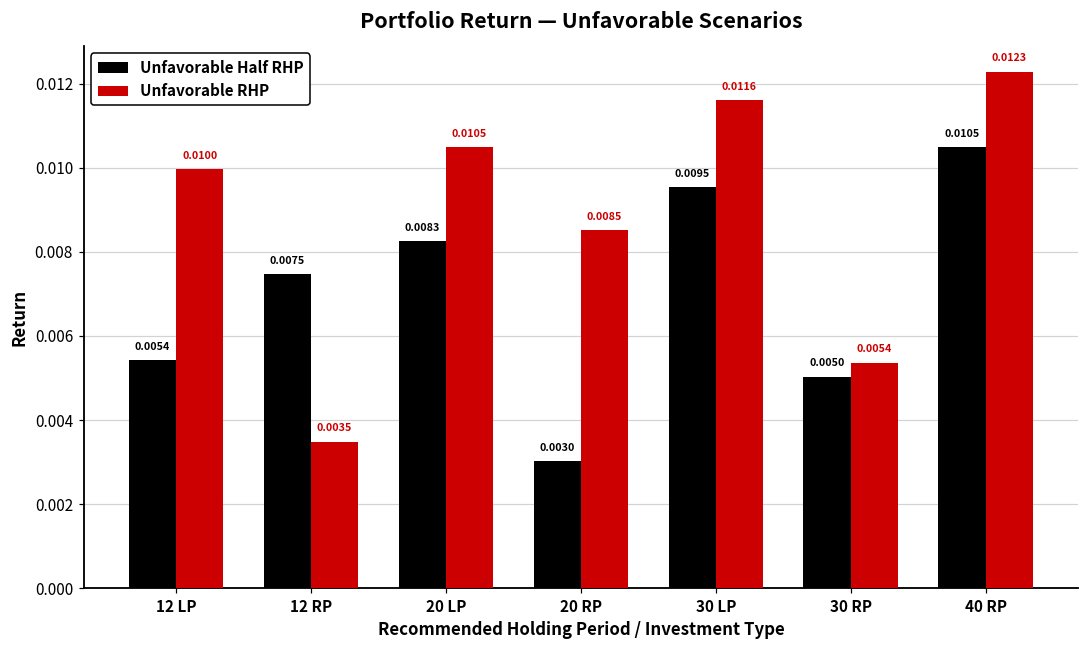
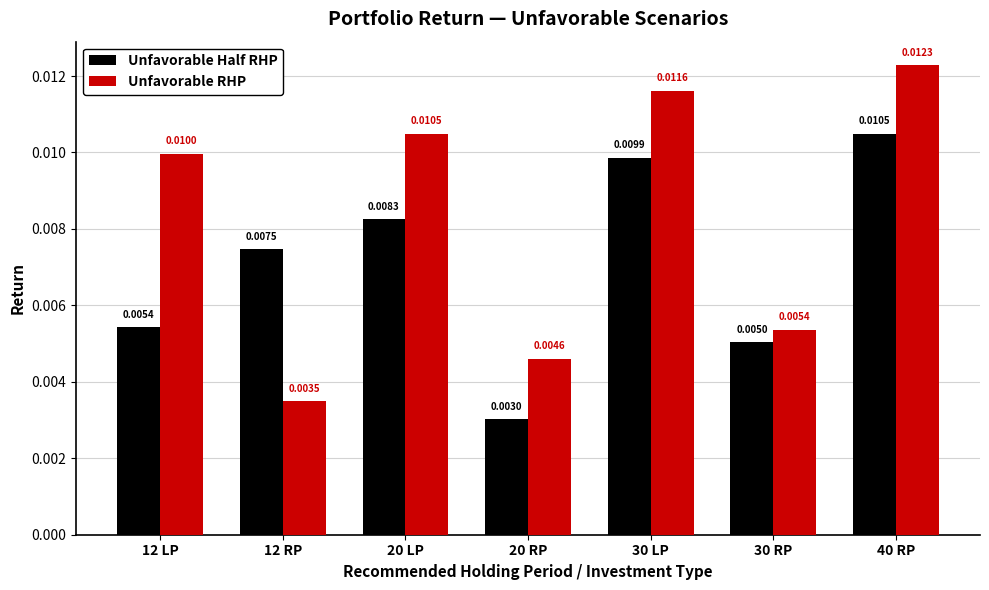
Unfavorable RHP, 20 RP: 0.0085 -> 0.0046
Unfavorable Half RHP, 30 LP: 0.0095 -> 0.0099
